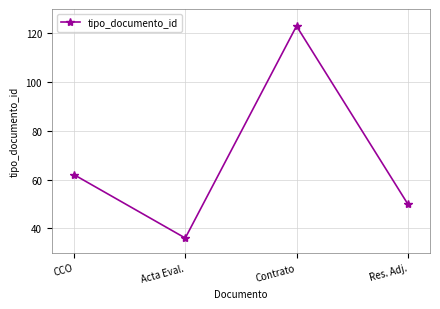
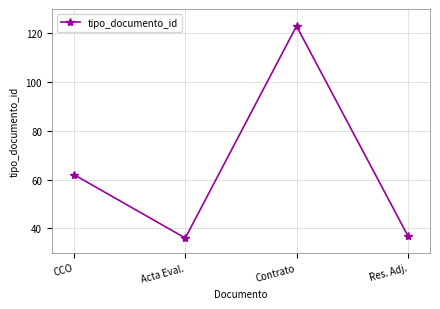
Res. Adj.: 50 -> 37
